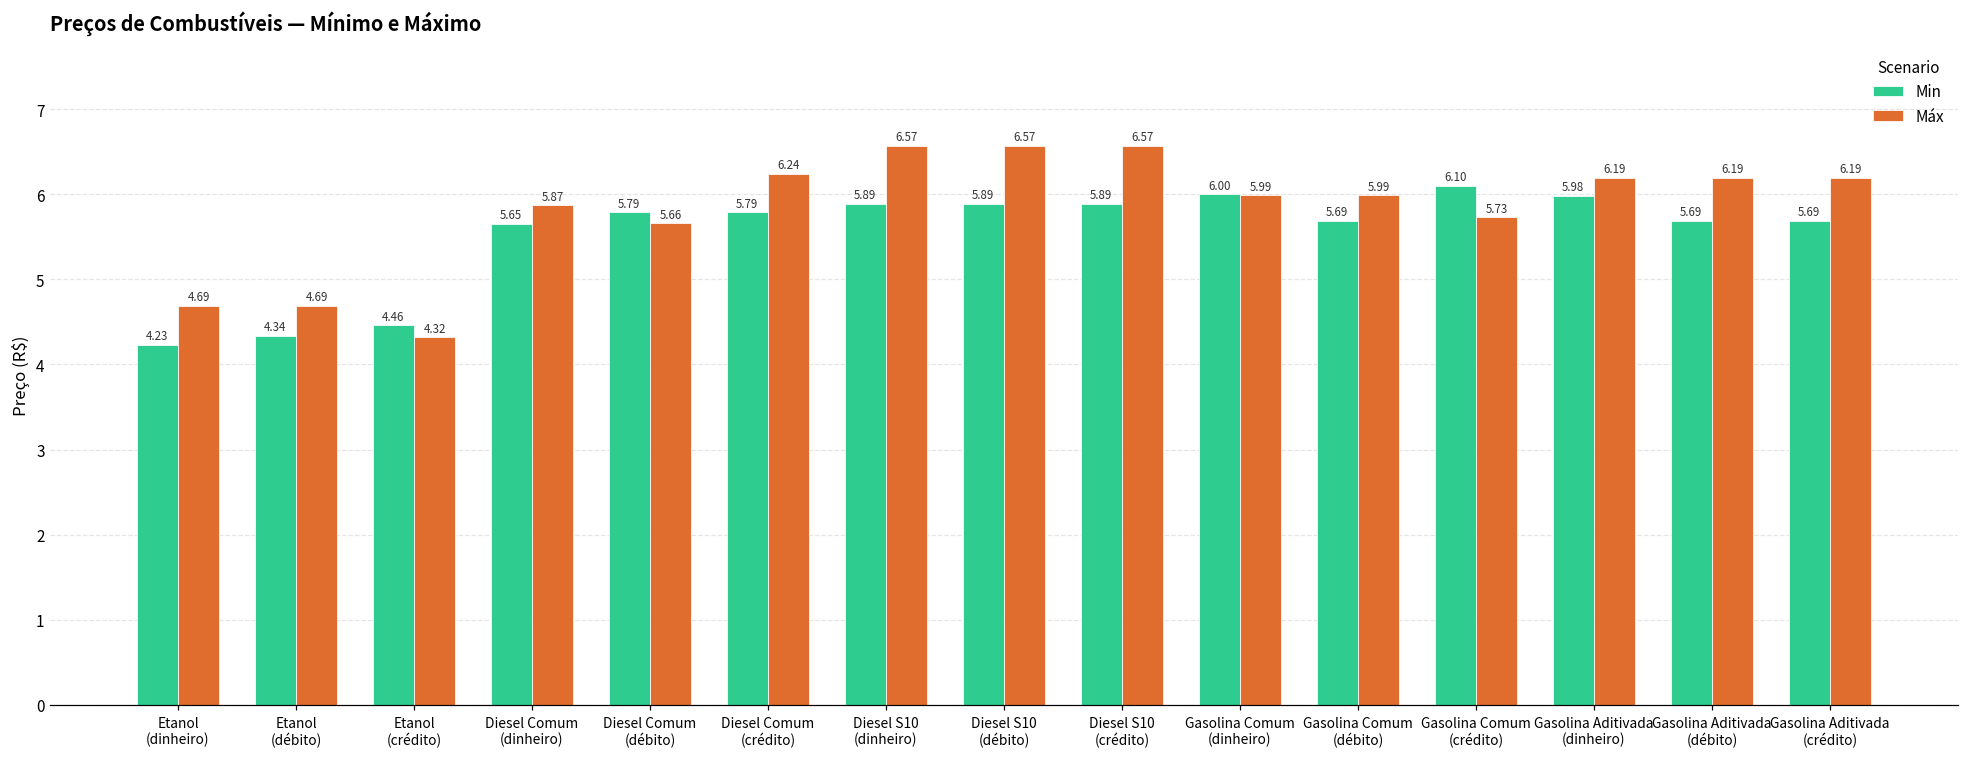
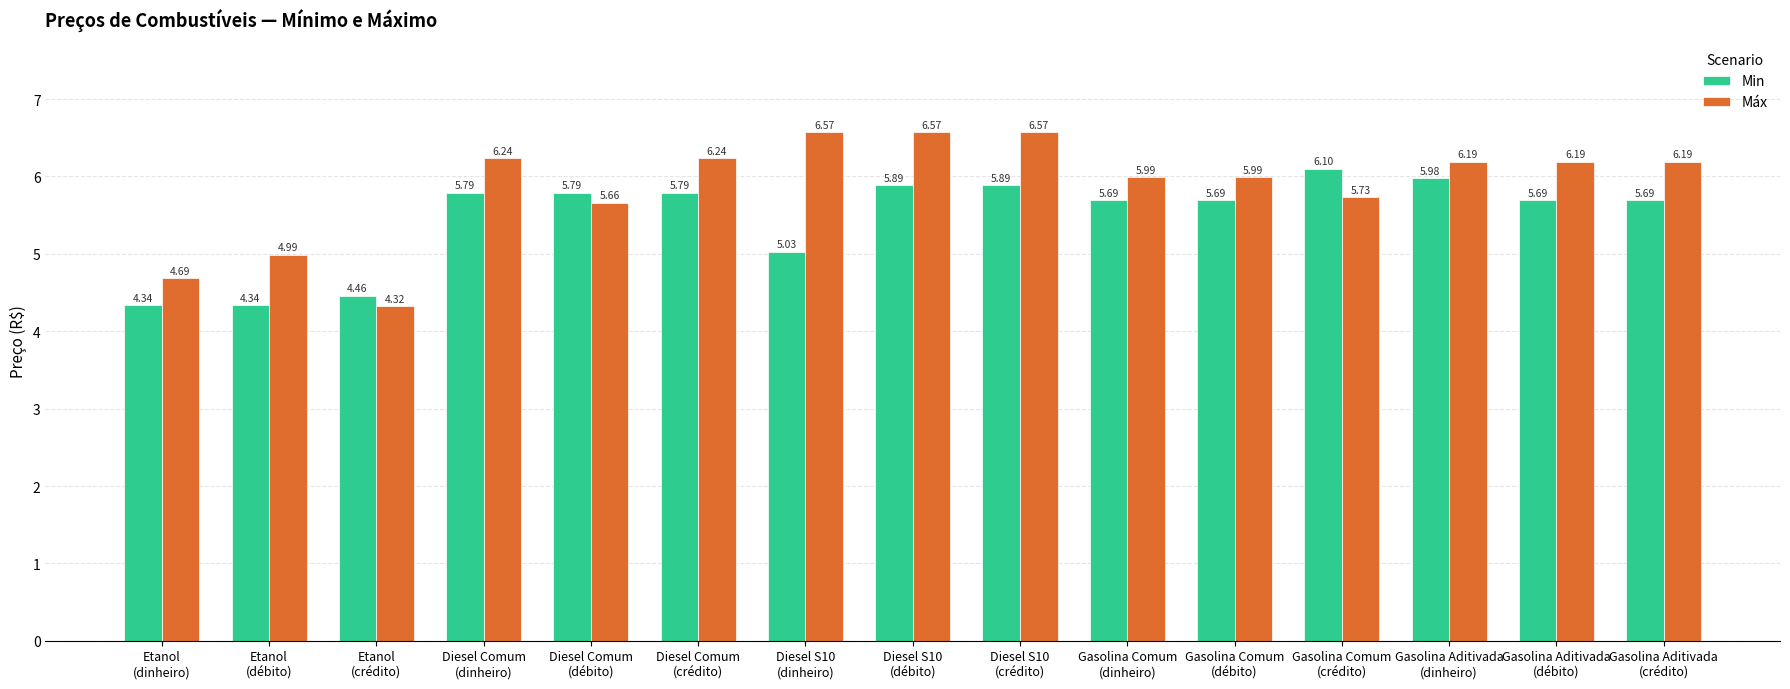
Min, Etanol (dinheiro): 4.23 -> 4.34
Máx, Etanol (débito): 4.69 -> 4.99
Min, Diesel Comum (dinheiro): 5.65 -> 5.79
Máx, Diesel Comum (dinheiro): 5.87 -> 6.24
Min, Diesel S10 (dinheiro): 5.89 -> 5.03
Min, Gasolina Comum (dinheiro): 6.00 -> 5.69
